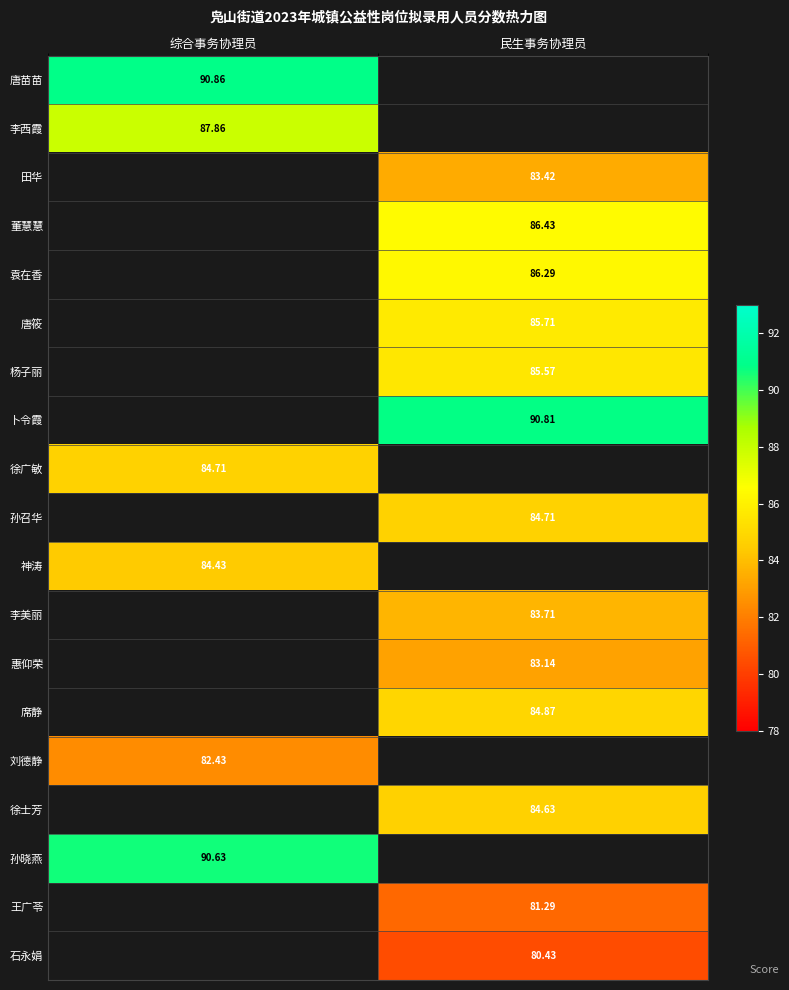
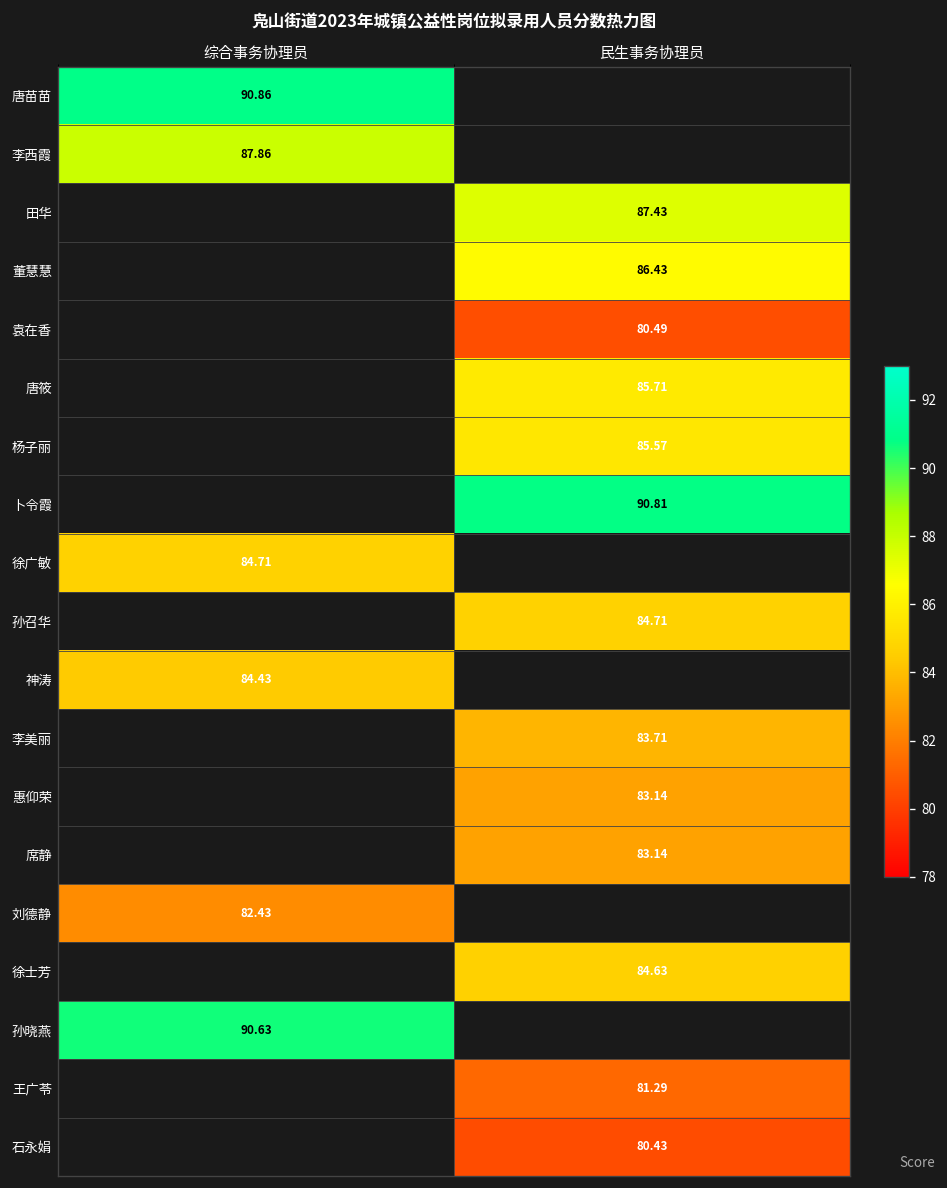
田华, 民生事务协理员: 83.42 -> 87.43
袁在香, 民生事务协理员: 86.29 -> 80.49
席静, 民生事务协理员: 84.87 -> 83.14
